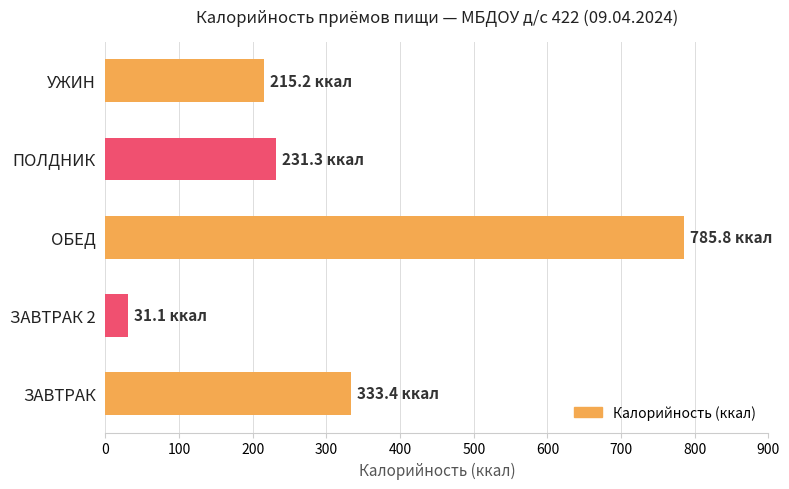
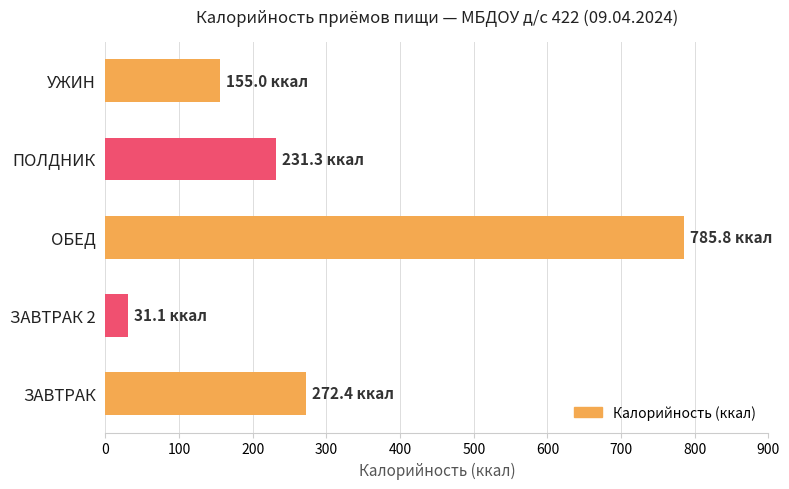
УЖИН: 215.2 -> 155.0
ЗАВТРАК: 333.4 -> 272.4
